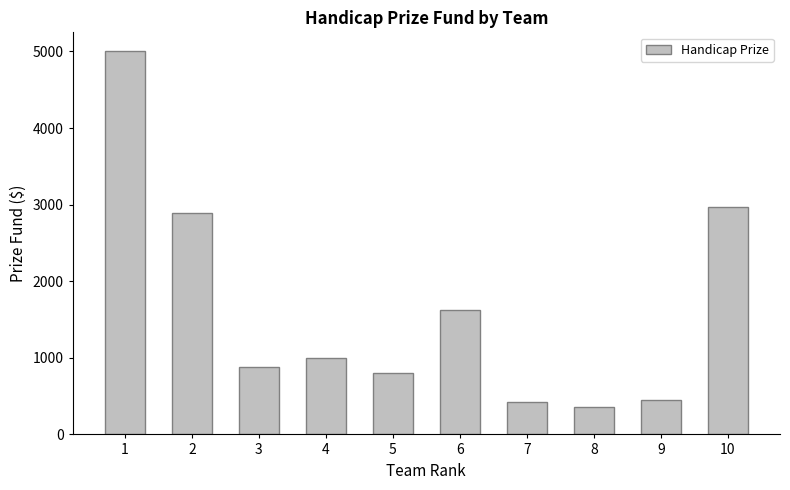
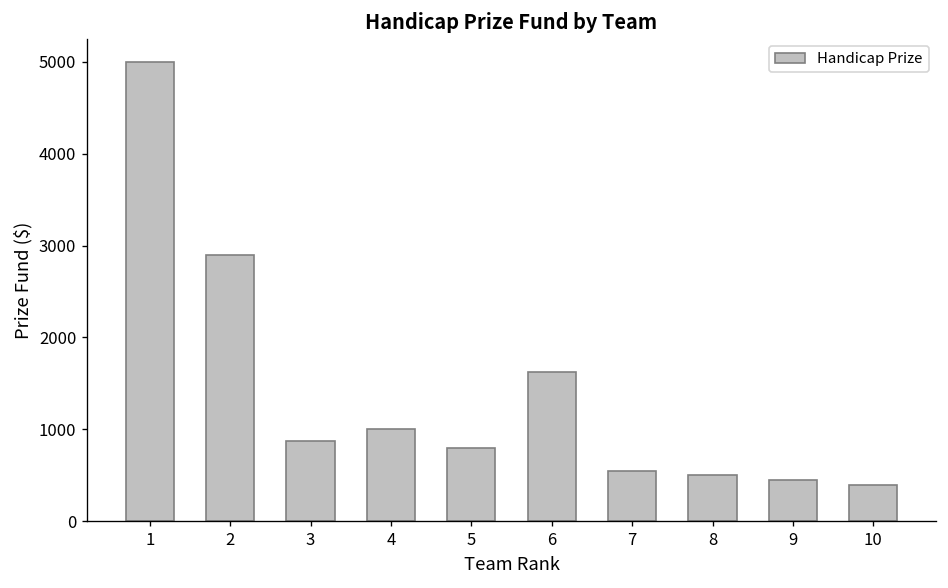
7: 400 -> 600
8: 400 -> 500
10: 3000 -> 400
